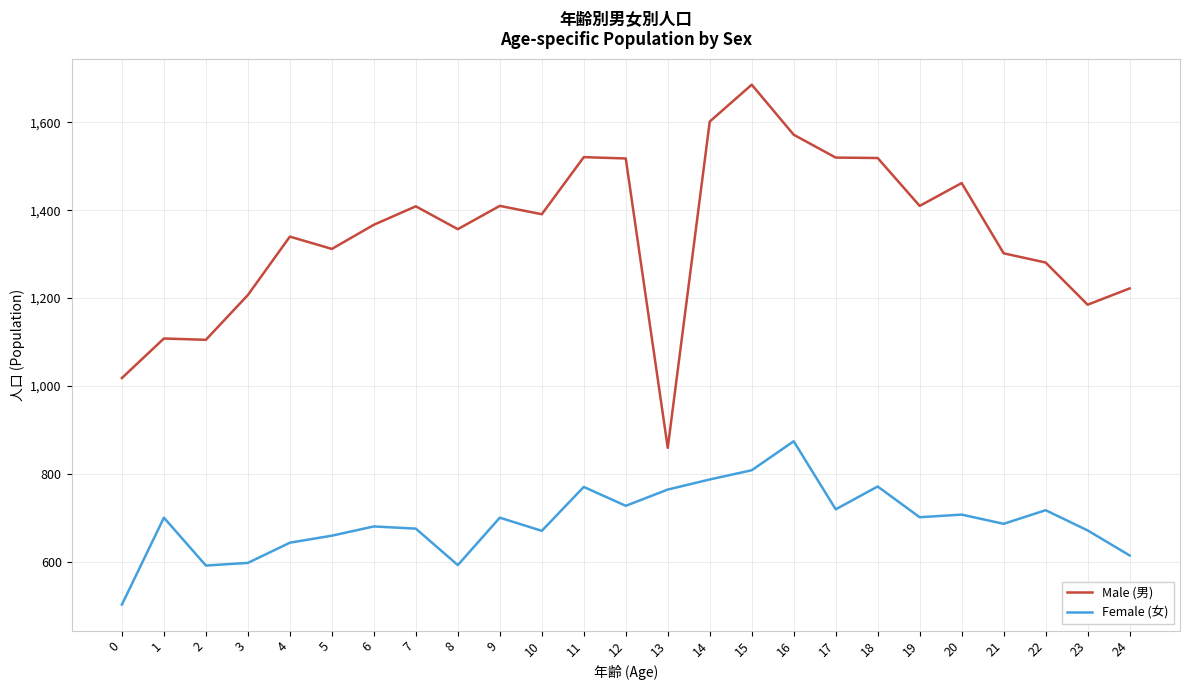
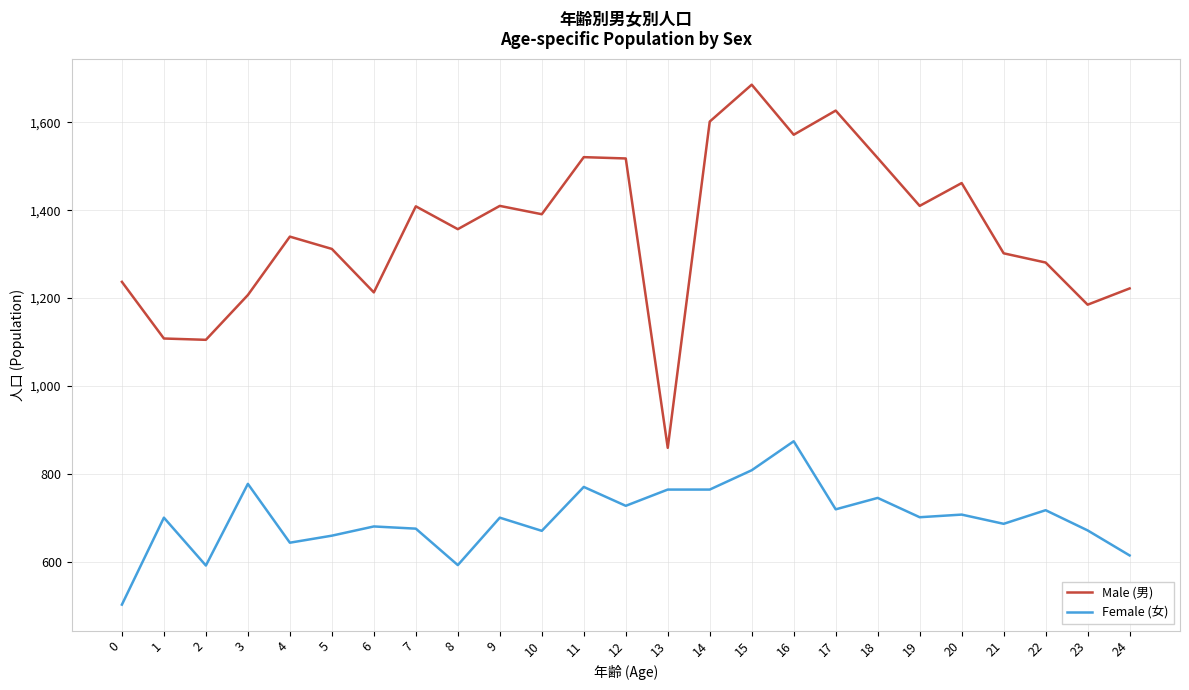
Male (男), 0: 1,020 -> 1,240
Female (女), 3: 600 -> 780
Male (男), 6: 1,370 -> 1,210
Female (女), 14: 790 -> 760
Male (男), 17: 1,520 -> 1,630
Female (女), 18: 770 -> 750
